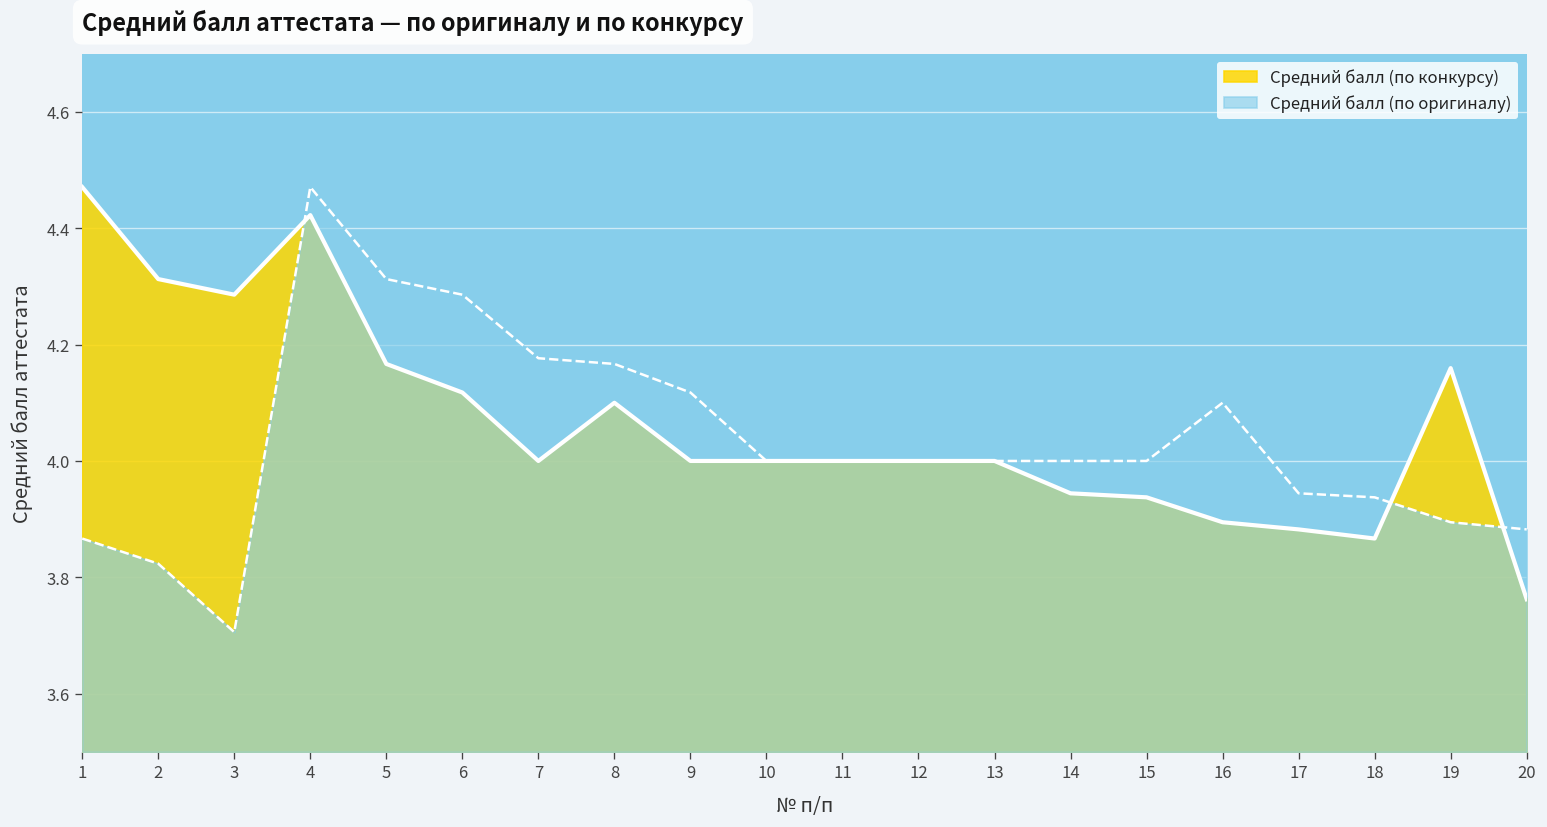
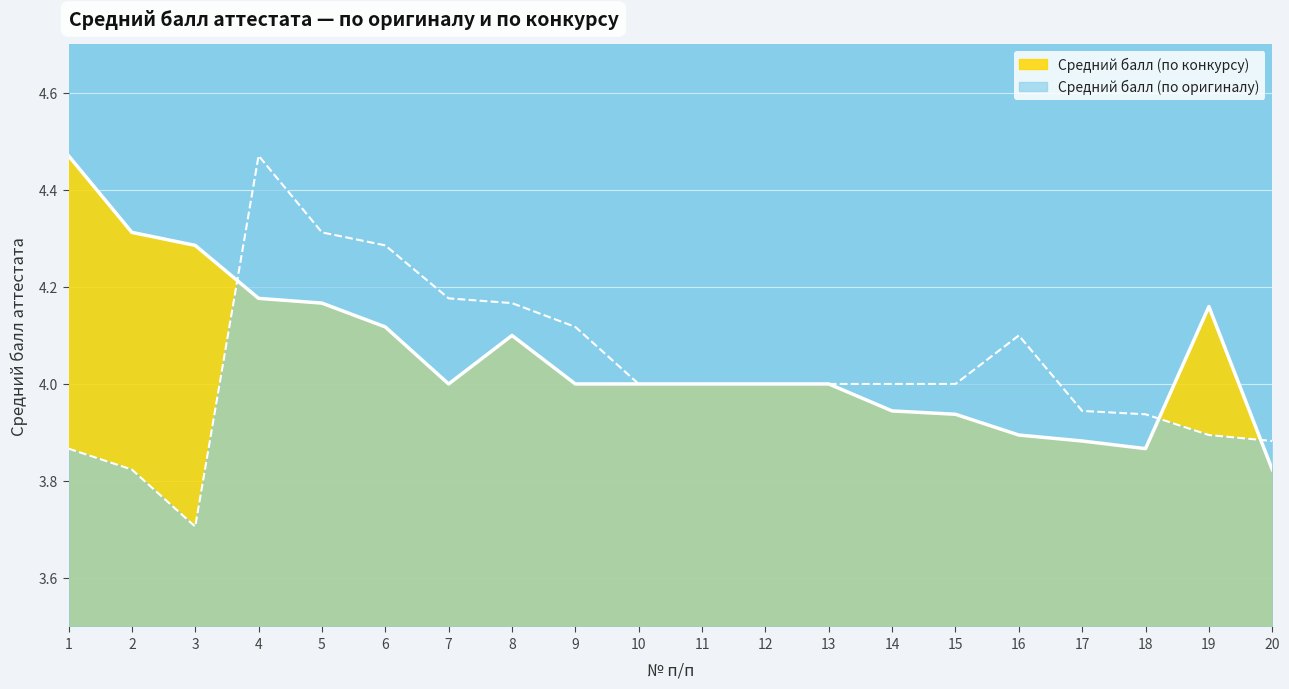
Средний балл (по конкурсу), 4: 4.42 -> 4.18
Средний балл (по конкурсу), 20: 3.76 -> 3.82
